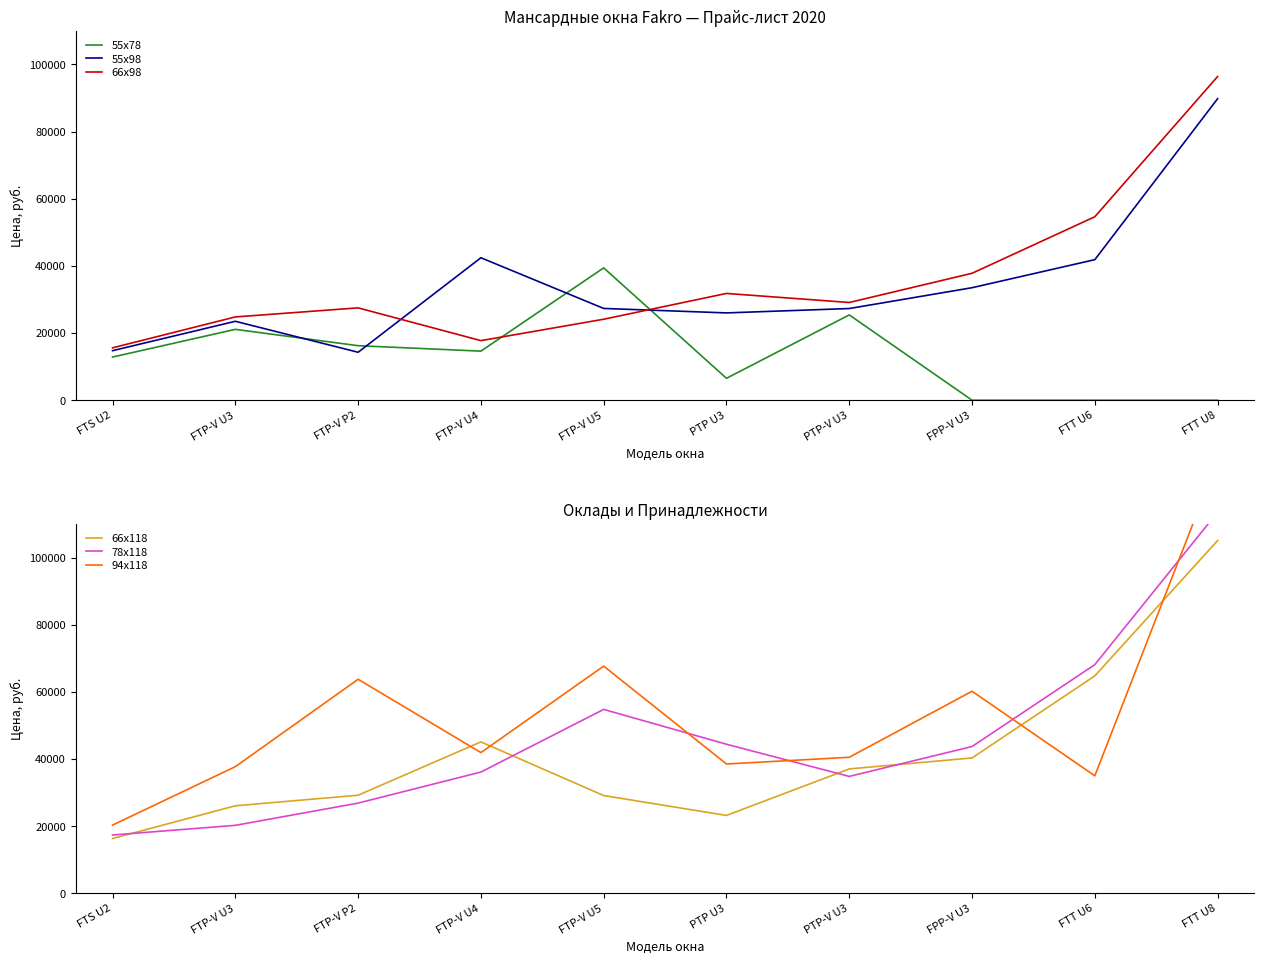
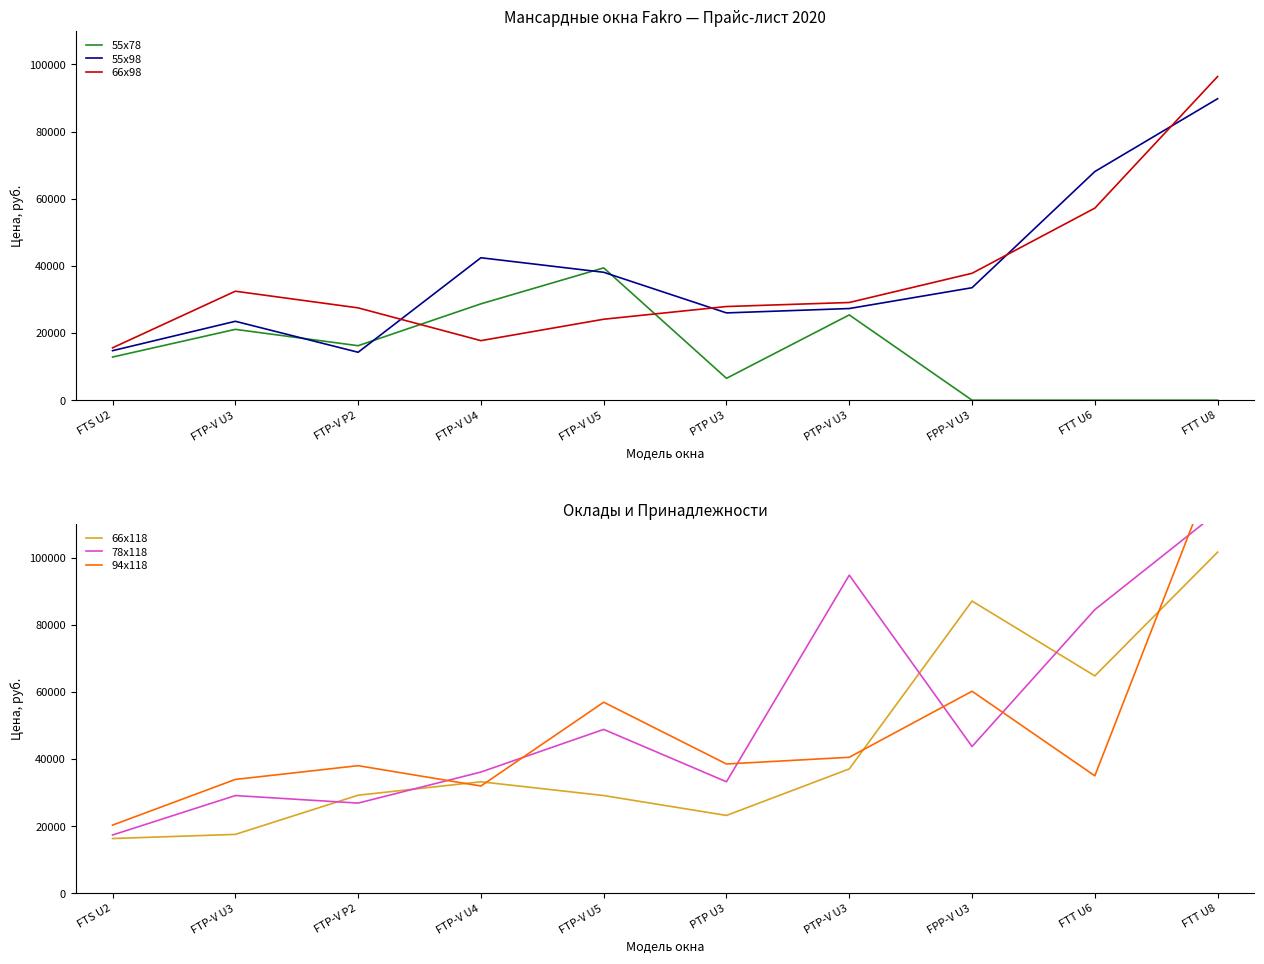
Мансардные окна Fakro — Прайс-лист 2020, 66x98, FTP-V U3: 25000 -> 32000
Мансардные окна Fakro — Прайс-лист 2020, 55x78, FTP-V U4: 15000 -> 29000
Мансардные окна Fakro — Прайс-лист 2020, 55x98, FTP-V U5: 27000 -> 38000
Мансардные окна Fakro — Прайс-лист 2020, 66x98, PTP U3: 32000 -> 28000
Мансардные окна Fakro — Прайс-лист 2020, 55x98, FTT U6: 42000 -> 68000
Мансардные окна Fakro — Прайс-лист 2020, 66x98, FTT U6: 55000 -> 57000
Оклады и Принадлежности, 66x118, FTP-V U3: 26000 -> 18000
Оклады и Принадлежности, 78x118, FTP-V U3: 20000 -> 29000
Оклады и Принадлежности, 94x118, FTP-V U3: 38000 -> 34000
Оклады и Принадлежности, 94x118, FTP-V P2: 64000 -> 38000
Оклады и Принадлежности, 66x118, FTP-V U4: 45000 -> 33000
Оклады и Принадлежности, 94x118, FTP-V U4: 42000 -> 32000
Оклады и Принадлежности, 78x118, FTP-V U5: 55000 -> 49000
Оклады и Принадлежности, 94x118, FTP-V U5: 68000 -> 57000
Оклады и Принадлежности, 78x118, PTP U3: 44000 -> 33000
Оклады и Принадлежности, 78x118, PTP-V U3: 35000 -> 95000
Оклады и Принадлежности, 66x118, FPP-V U3: 40000 -> 87000
Оклады и Принадлежности, 78x118, FTT U6: 68000 -> 84000
Оклады и Принадлежности, 66x118, FTT U8: 105000 -> 102000
